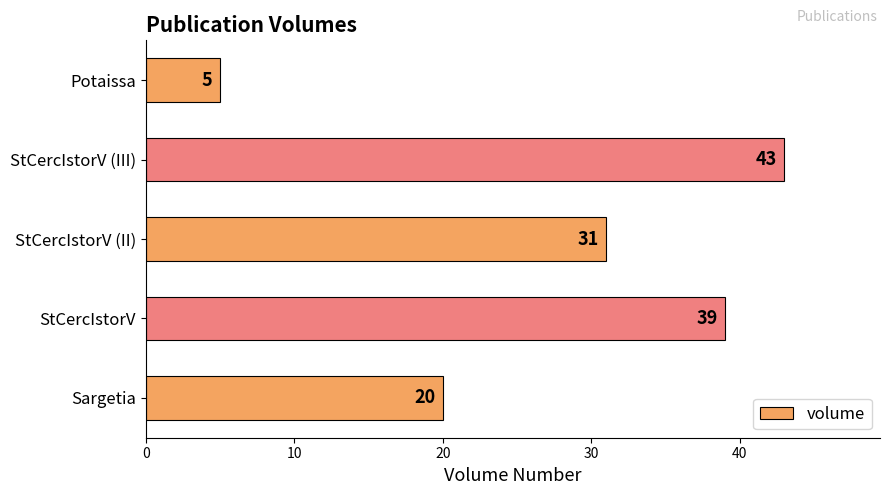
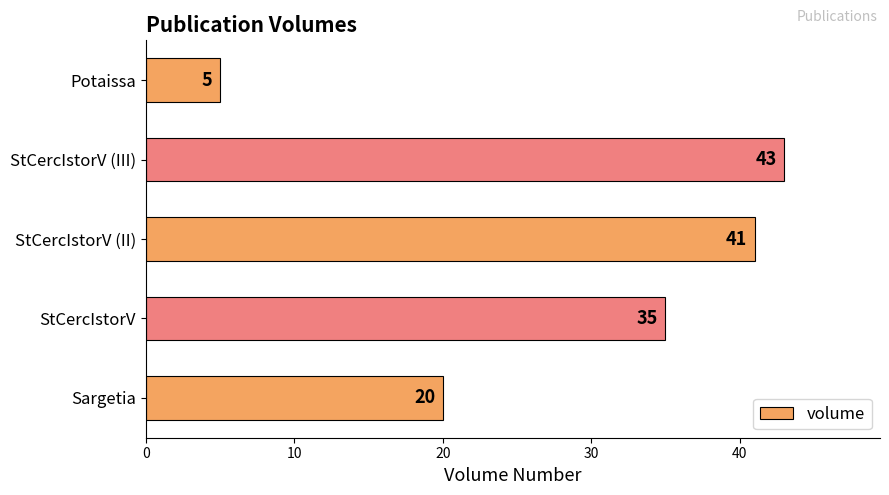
StCercIstorV (II): 31 -> 41
StCercIstorV: 39 -> 35
